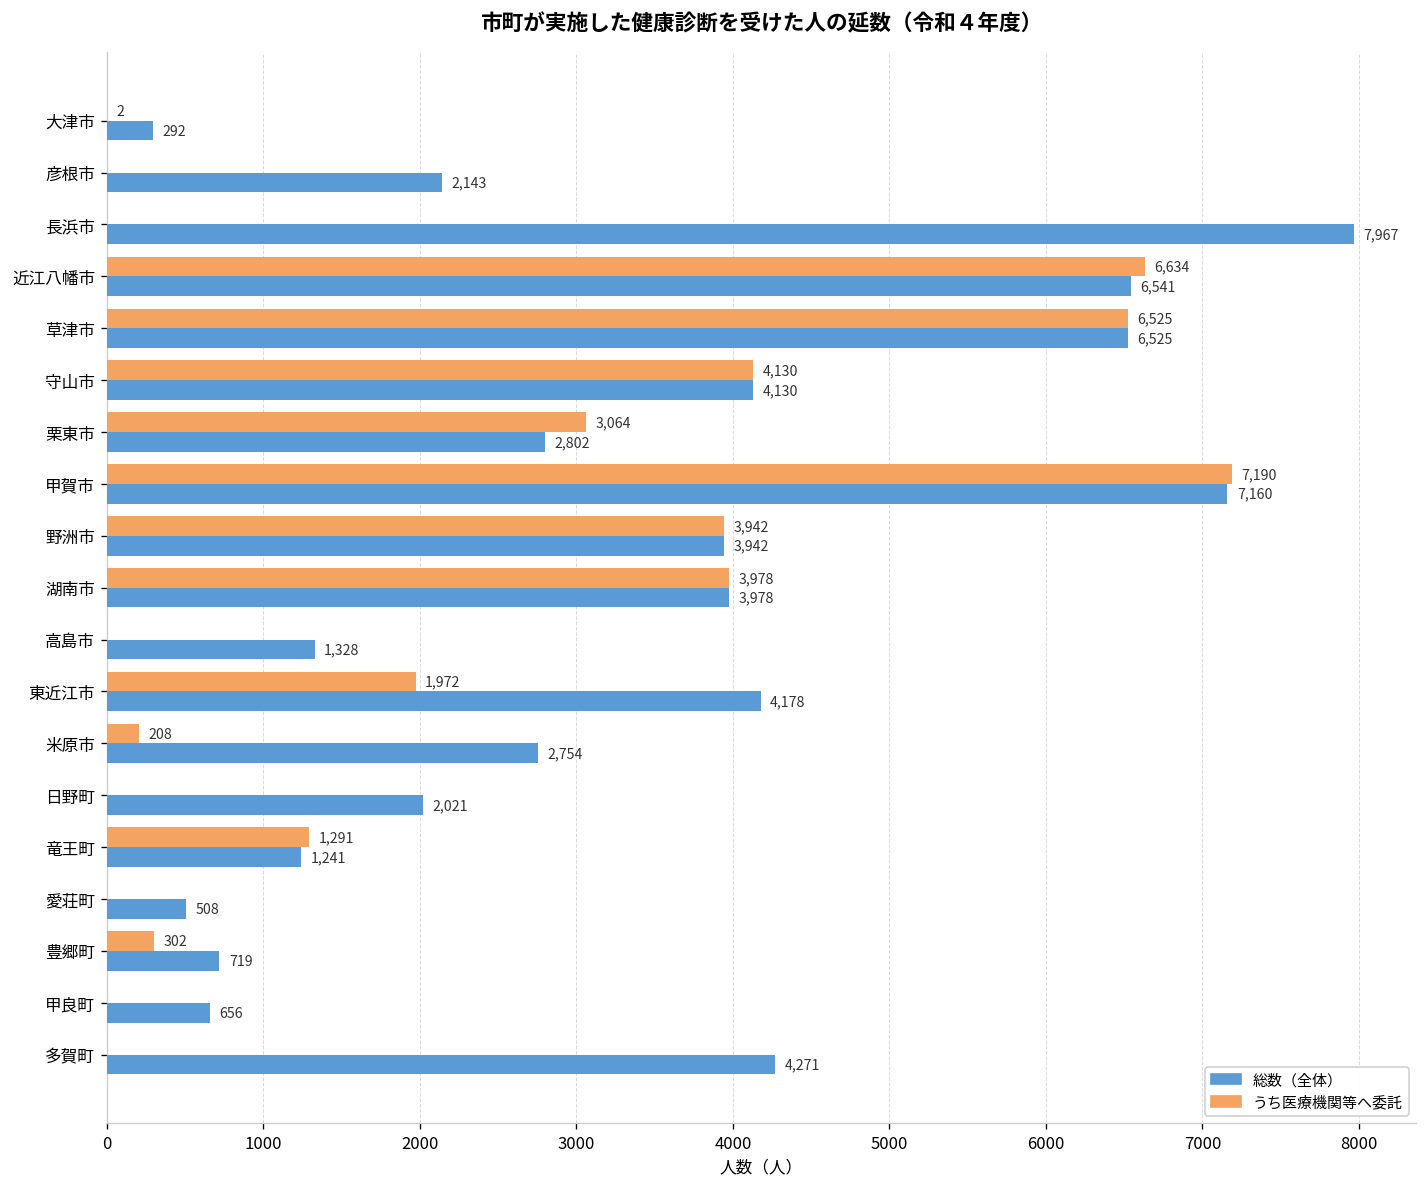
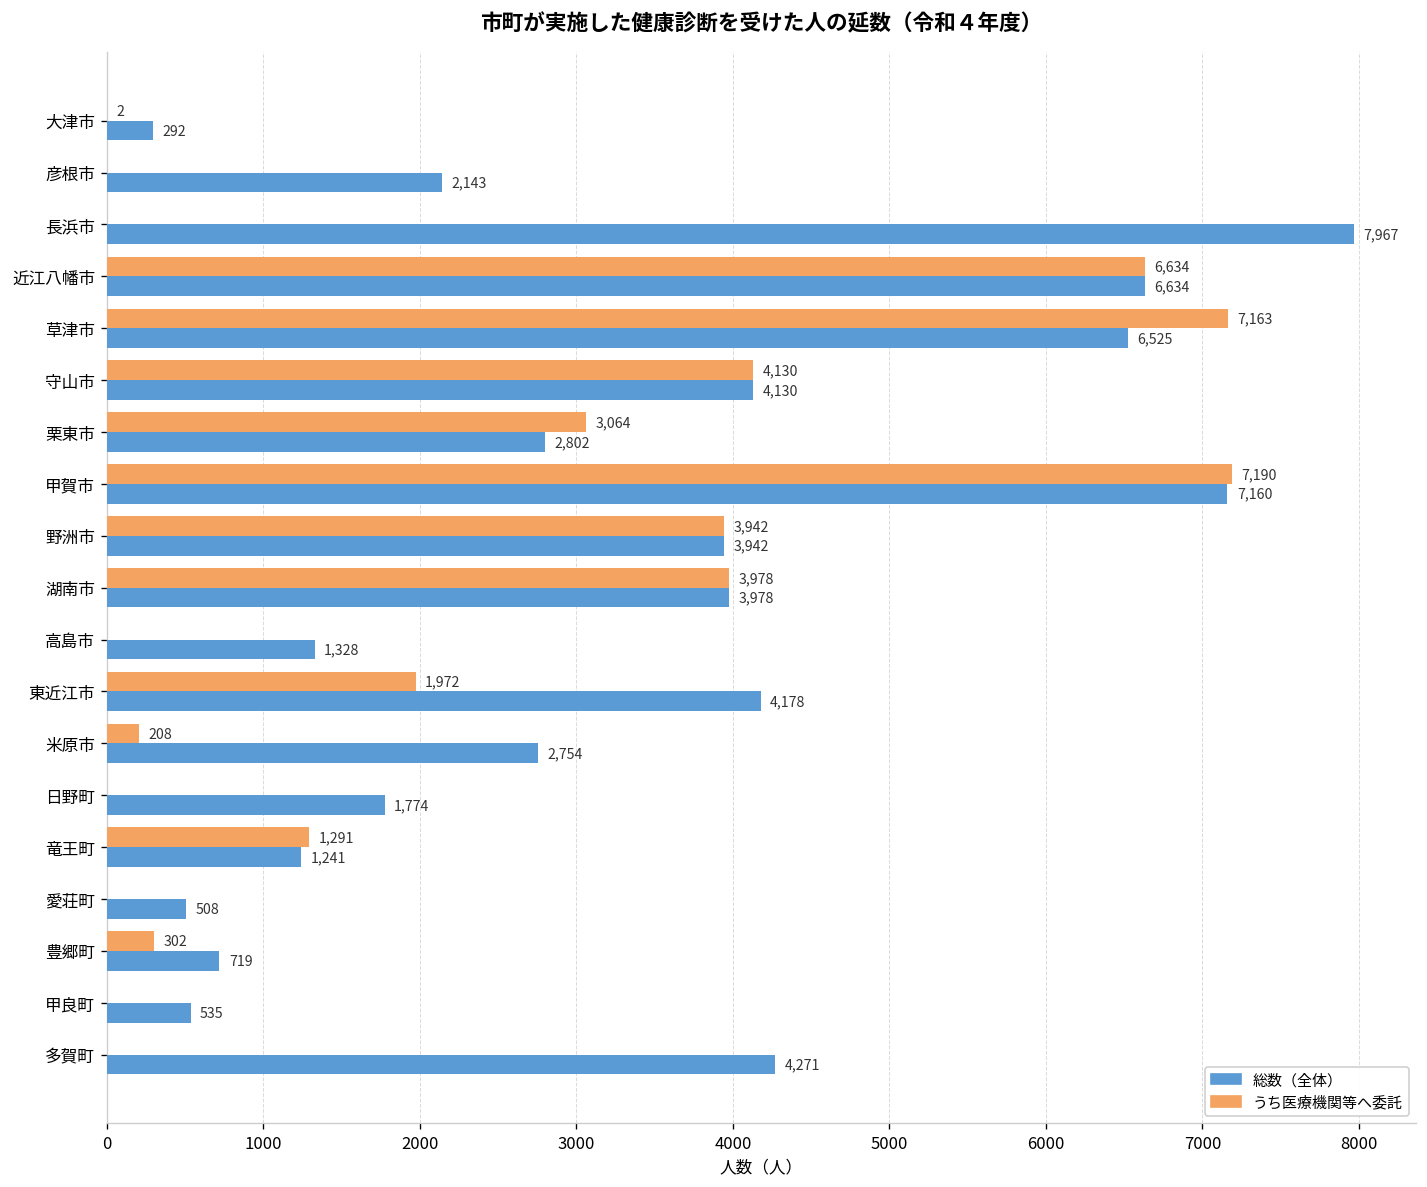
総数（全体）, 近江八幡市: 6,541 -> 6,634
うち医療機関等へ委託, 草津市: 6,525 -> 7,163
総数（全体）, 日野町: 2,021 -> 1,774
総数（全体）, 甲良町: 656 -> 535
